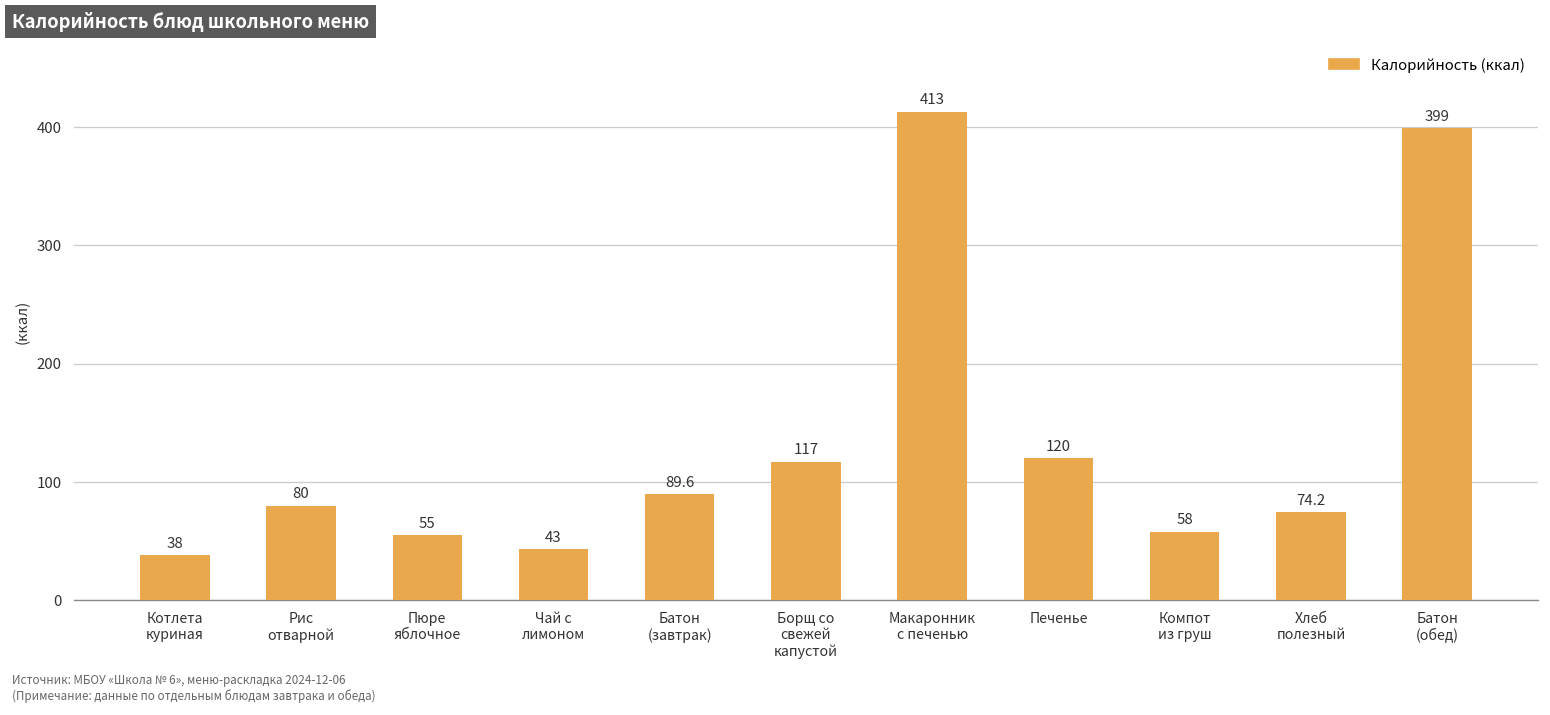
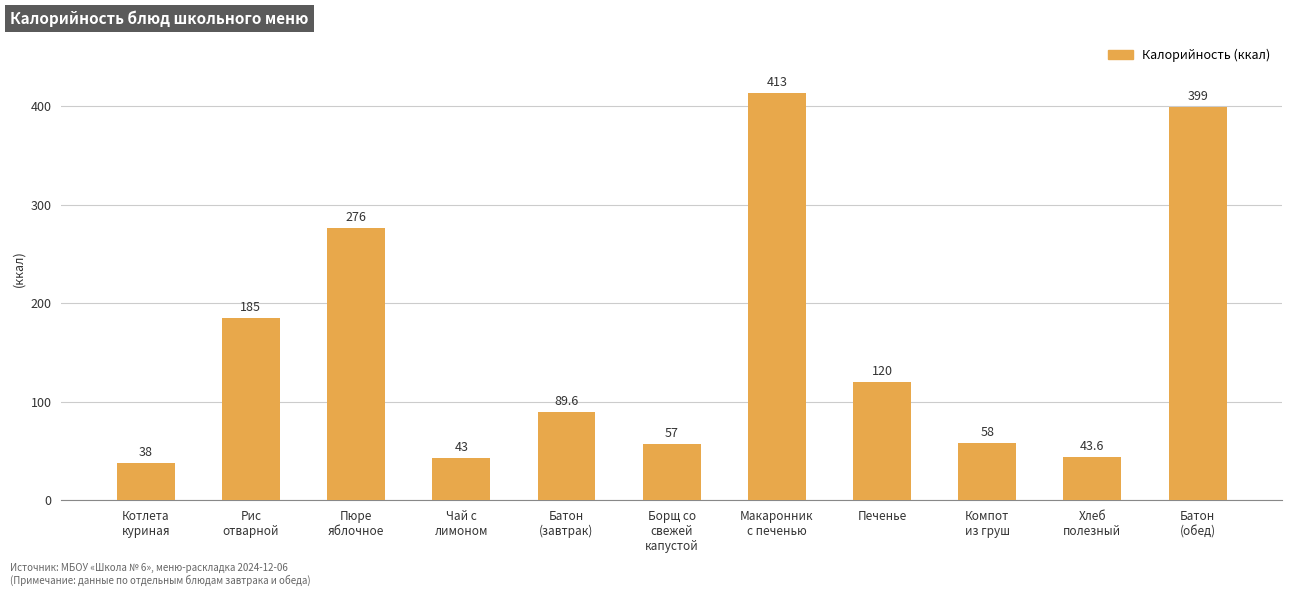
Рис отварной: 80 -> 185
Пюре яблочное: 55 -> 276
Борщ со свежей капустой: 117 -> 57
Хлеб полезный: 74.2 -> 43.6
